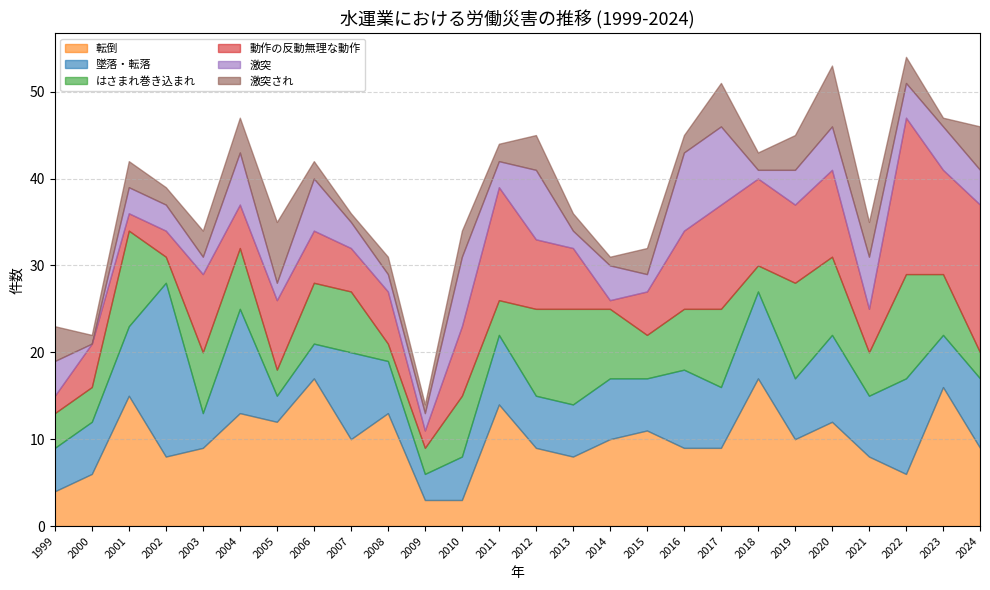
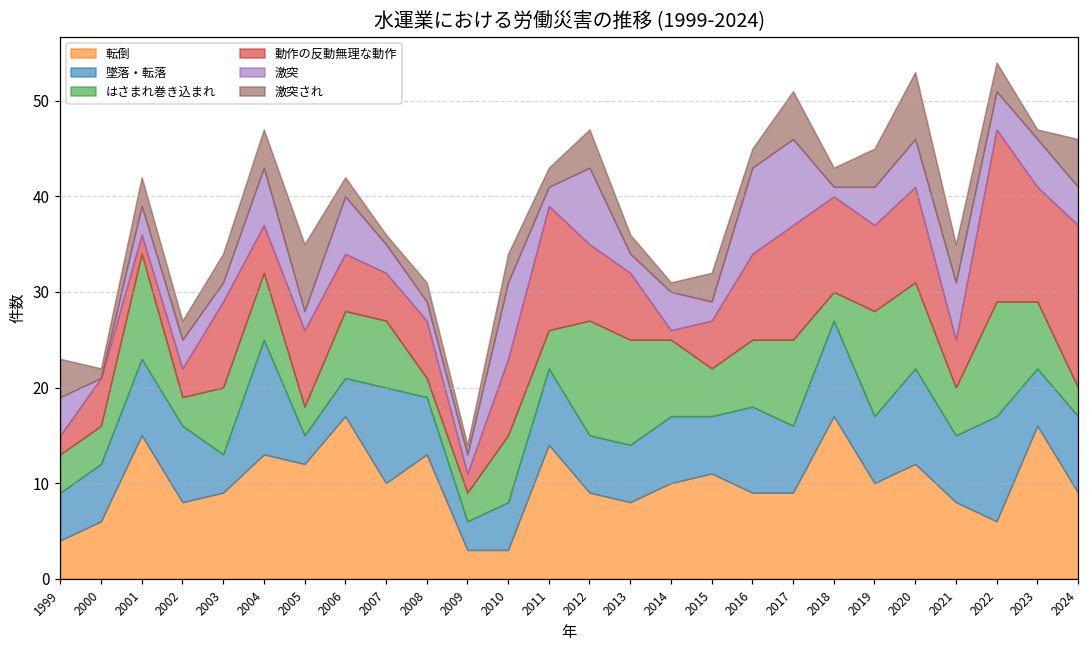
墜落・転落, 2002: 20 -> 8
激突, 2011: 3 -> 2
はさまれ巻き込まれ, 2012: 10 -> 12
